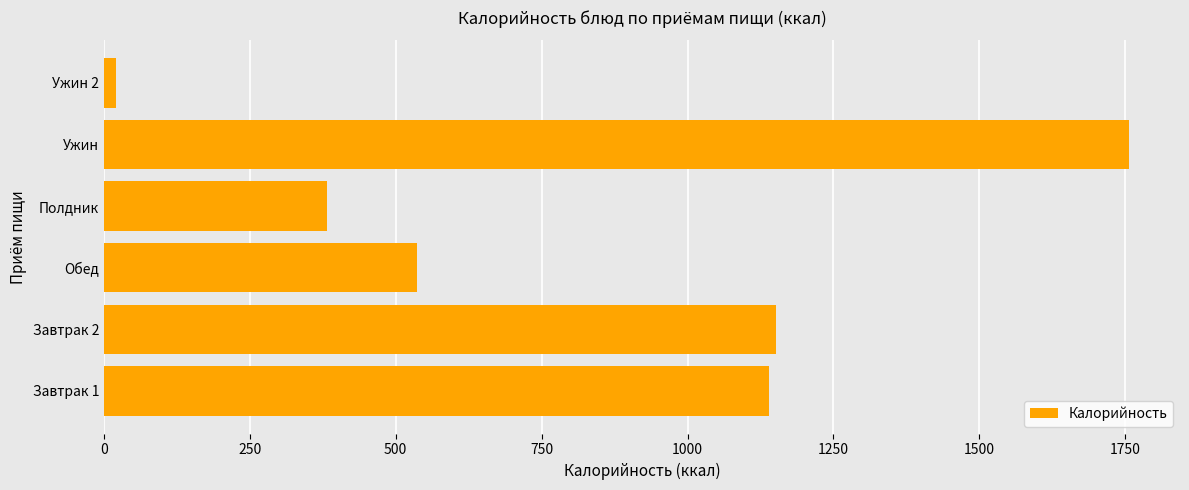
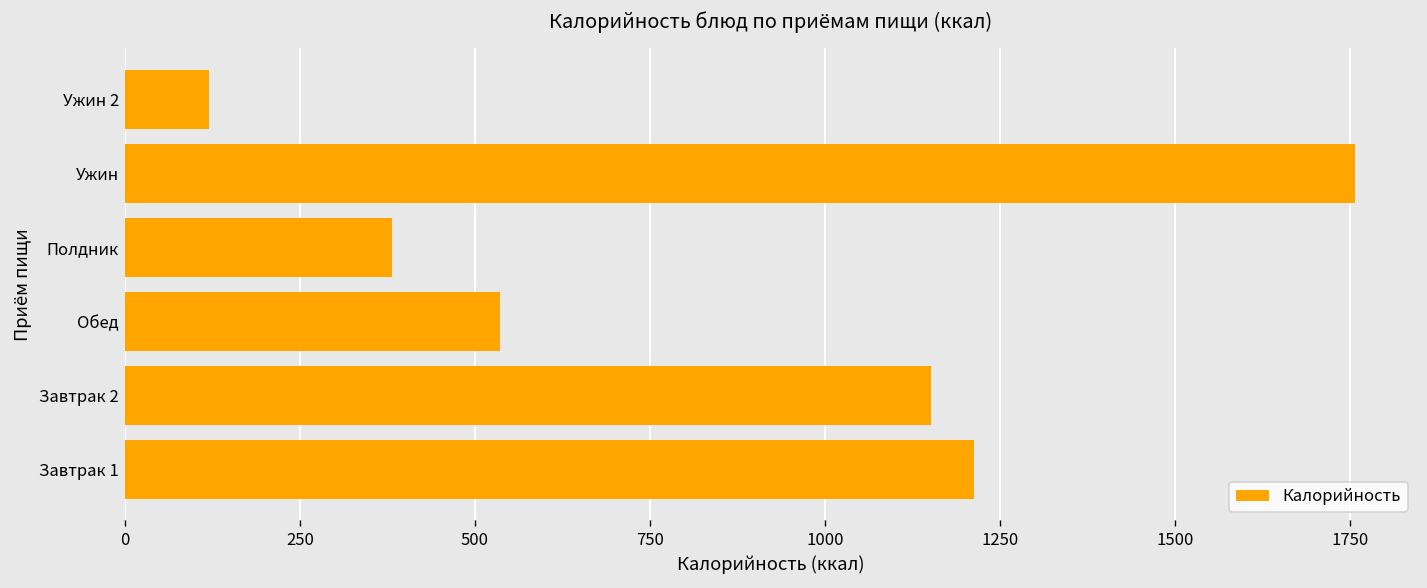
Ужин 2: 20 -> 120
Завтрак 1: 1140 -> 1210
